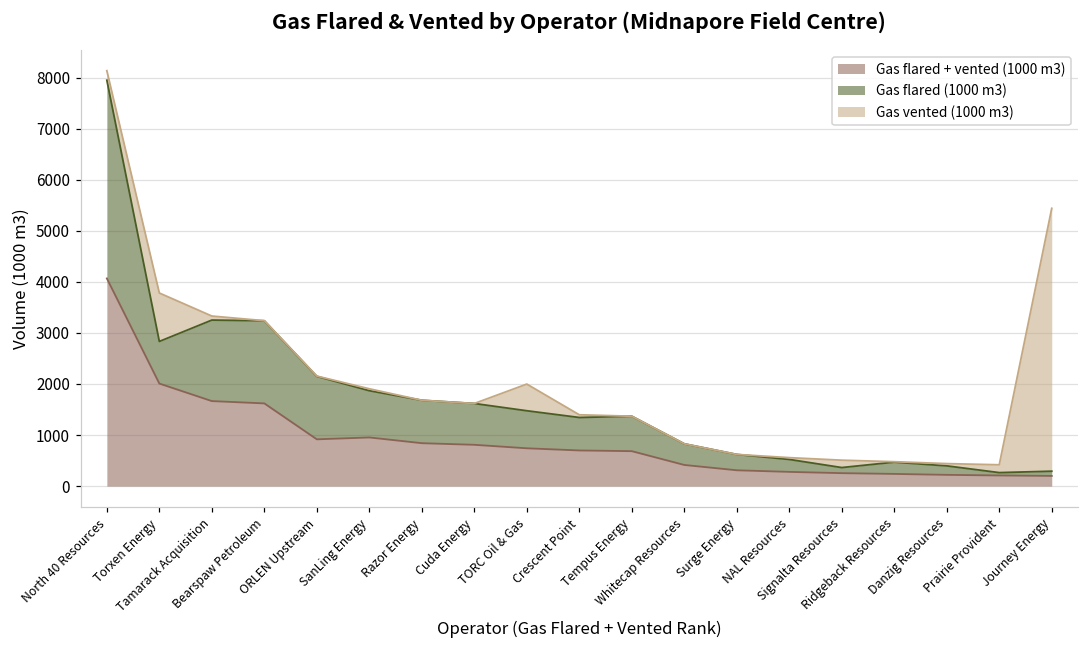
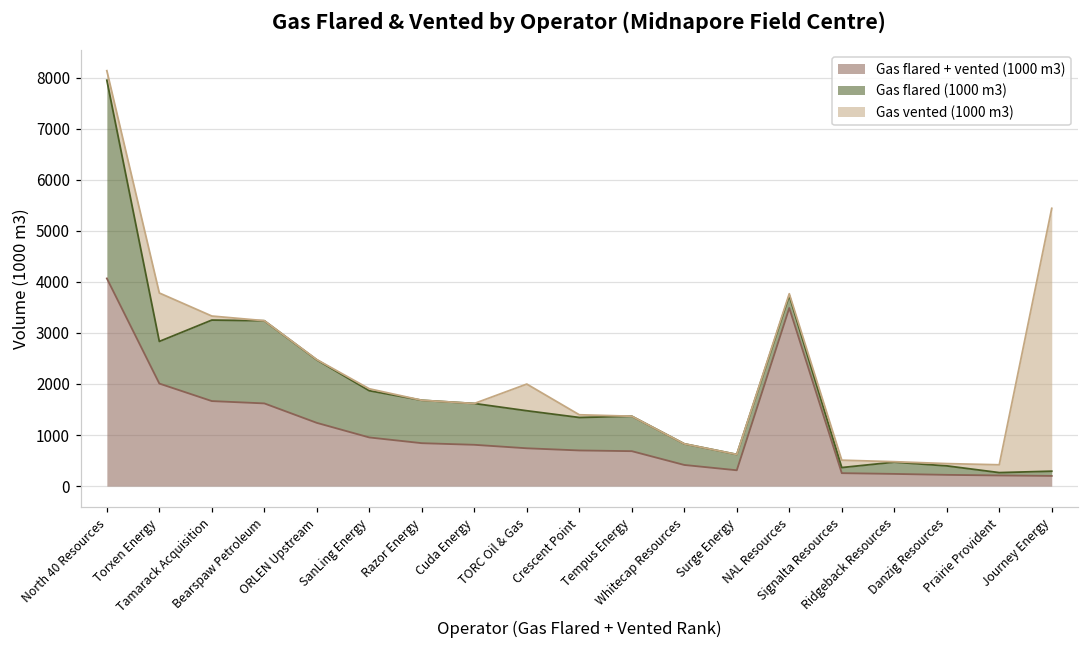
Gas flared + vented (1000 m3), ORLEN Upstream: 900 -> 1200
Gas flared + vented (1000 m3), NAL Resources: 300 -> 3500
